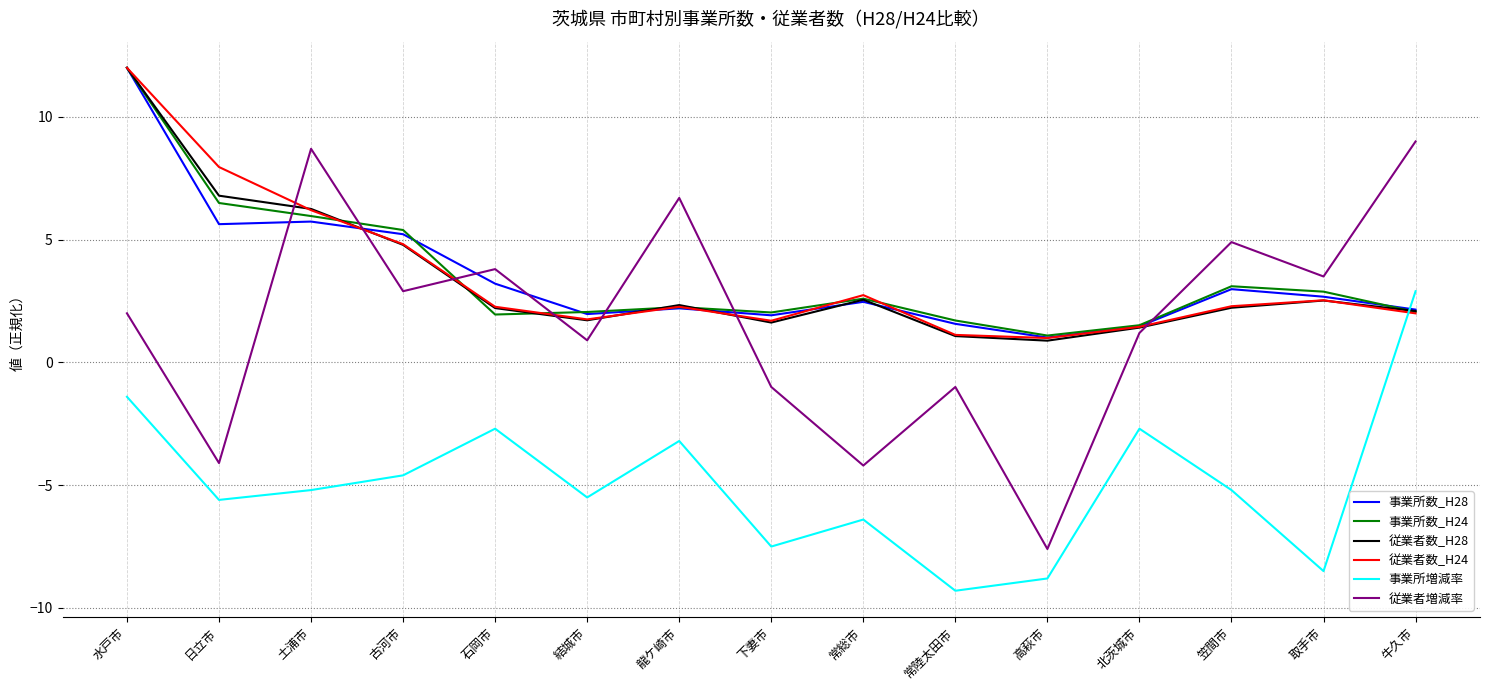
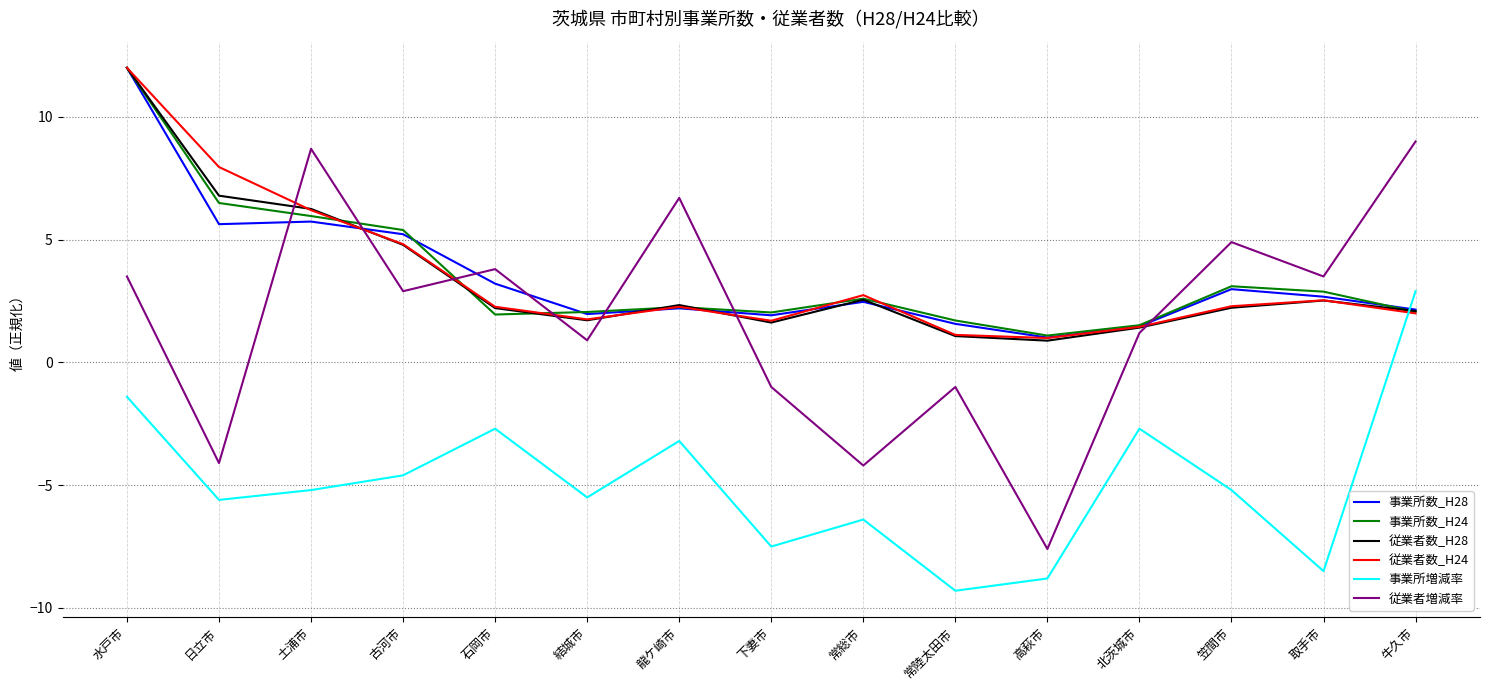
従業者増減率, 水戸市: 2.0 -> 3.5
